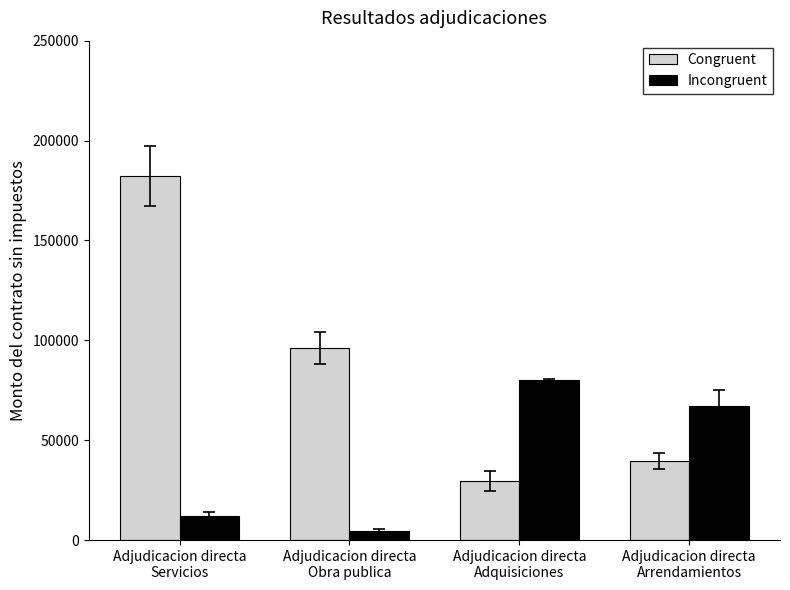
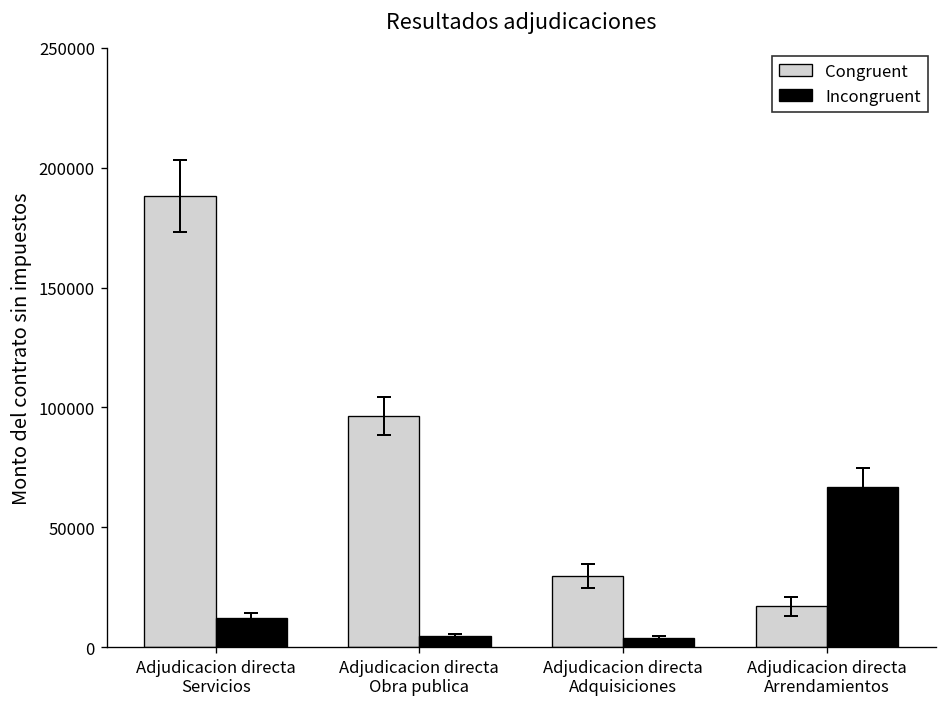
Congruent, Adjudicacion directa Servicios: 182000 -> 188000
Incongruent, Adjudicacion directa Adquisiciones: 80000 -> 4000
Congruent, Adjudicacion directa Arrendamientos: 40000 -> 17000
